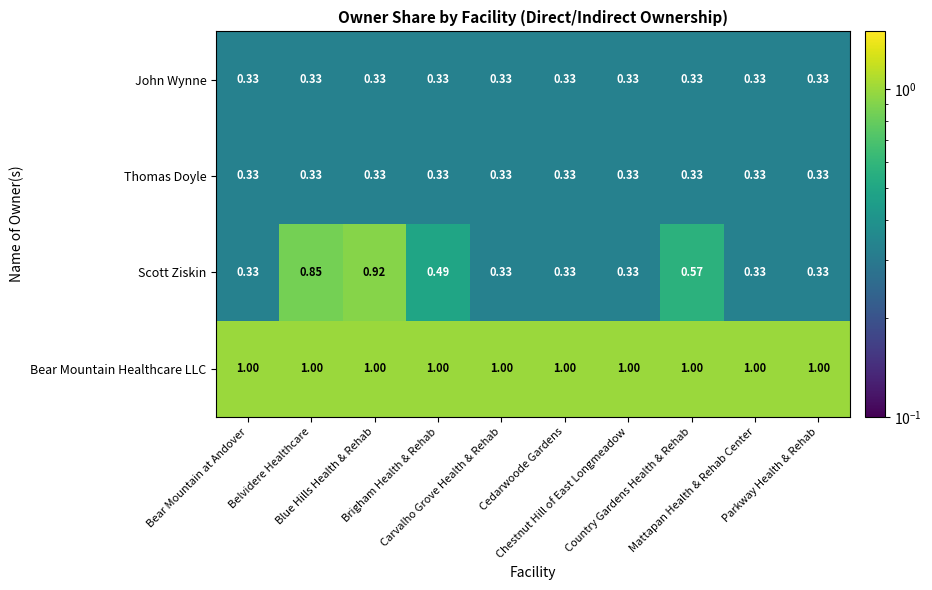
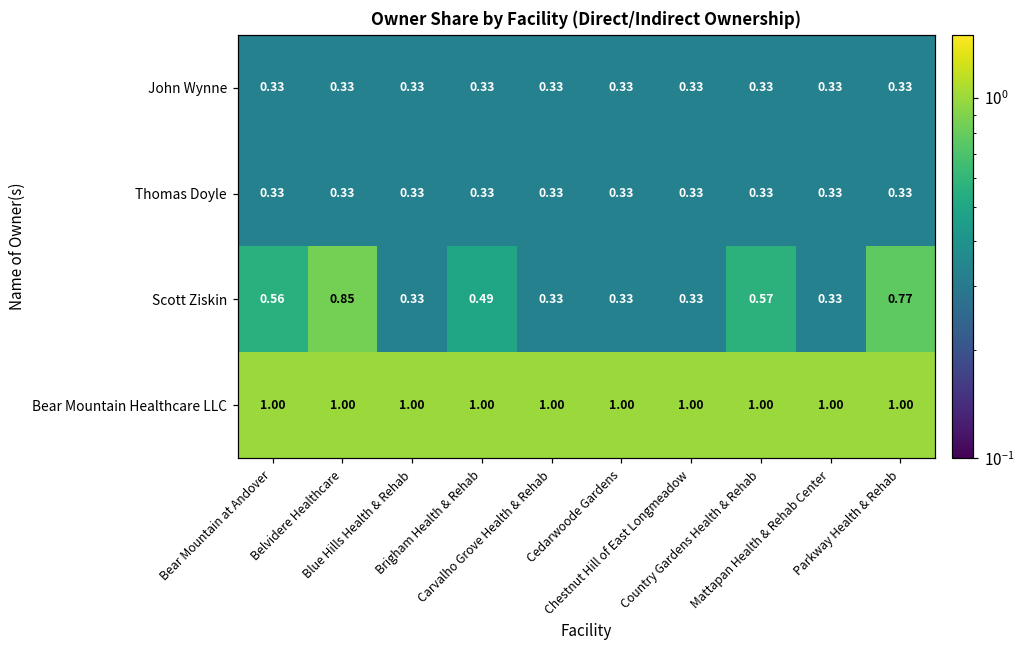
Scott Ziskin, Bear Mountain at Andover: 0.33 -> 0.56
Scott Ziskin, Blue Hills Health & Rehab: 0.92 -> 0.33
Scott Ziskin, Parkway Health & Rehab: 0.33 -> 0.77
